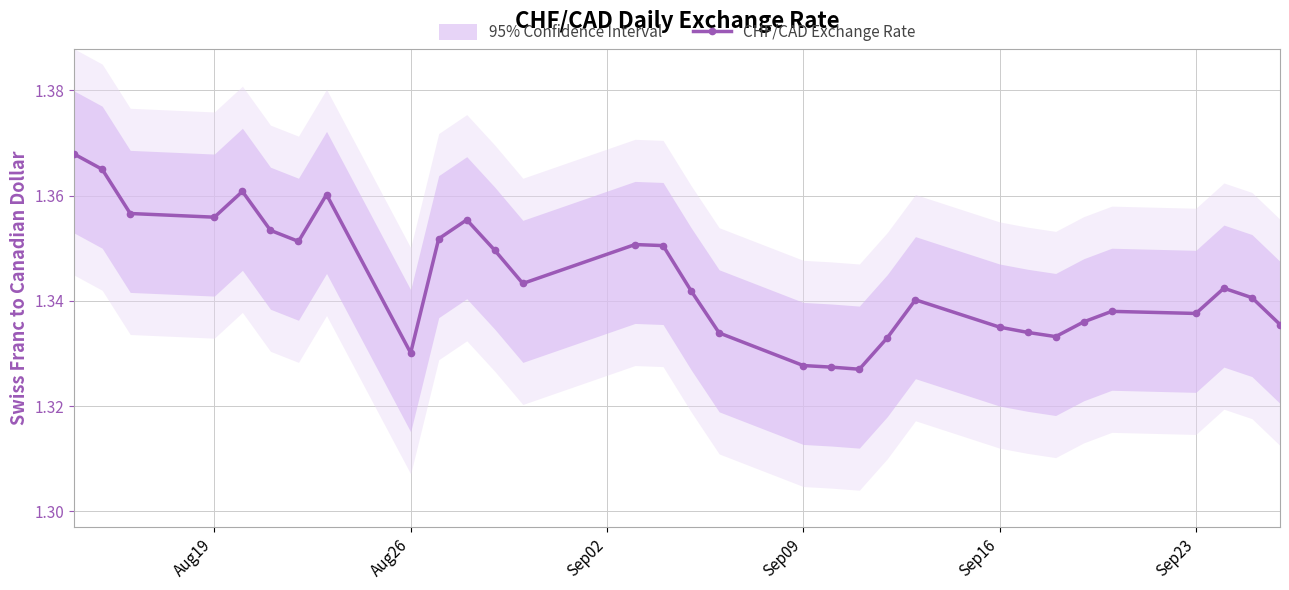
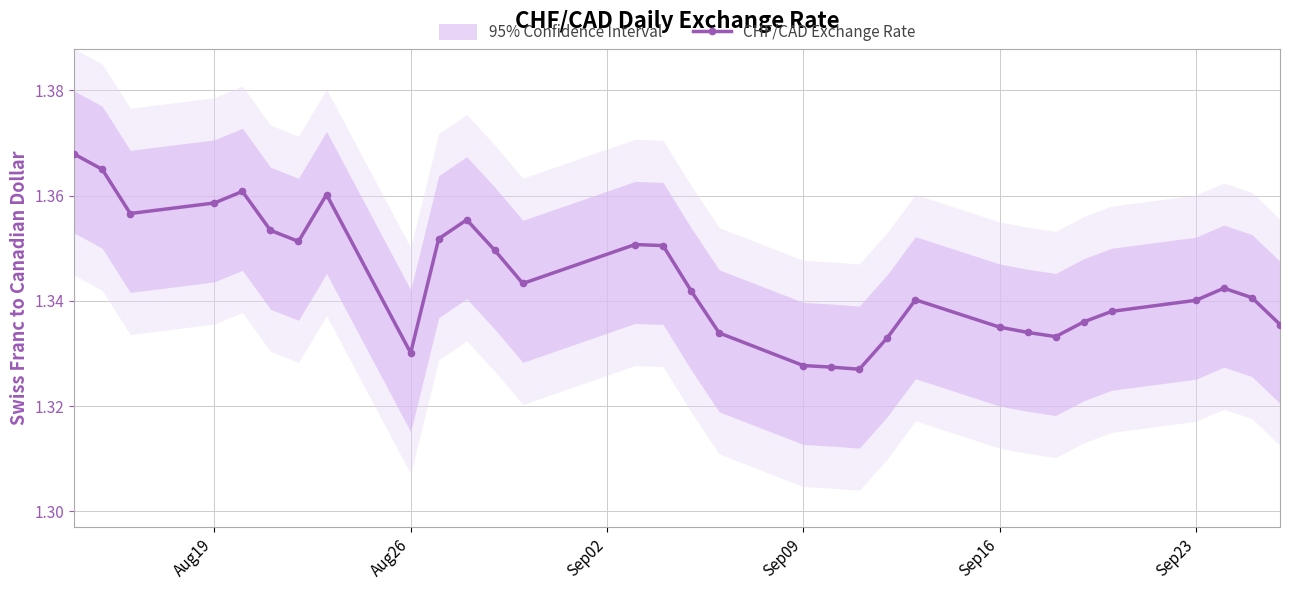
CHF/CAD Exchange Rate, Aug19: 1.356 -> 1.359
CHF/CAD Exchange Rate, Sep23: 1.338 -> 1.340
